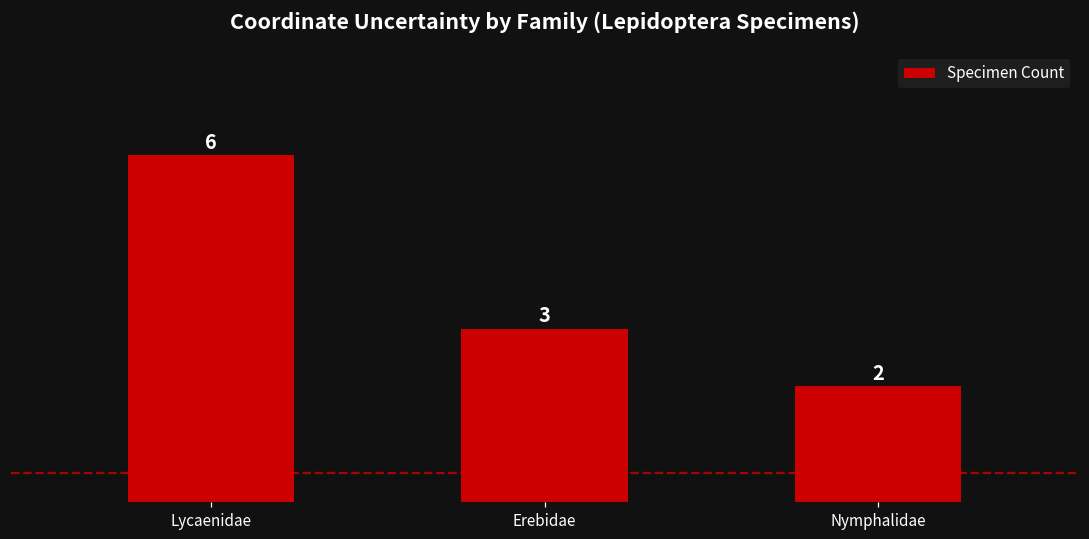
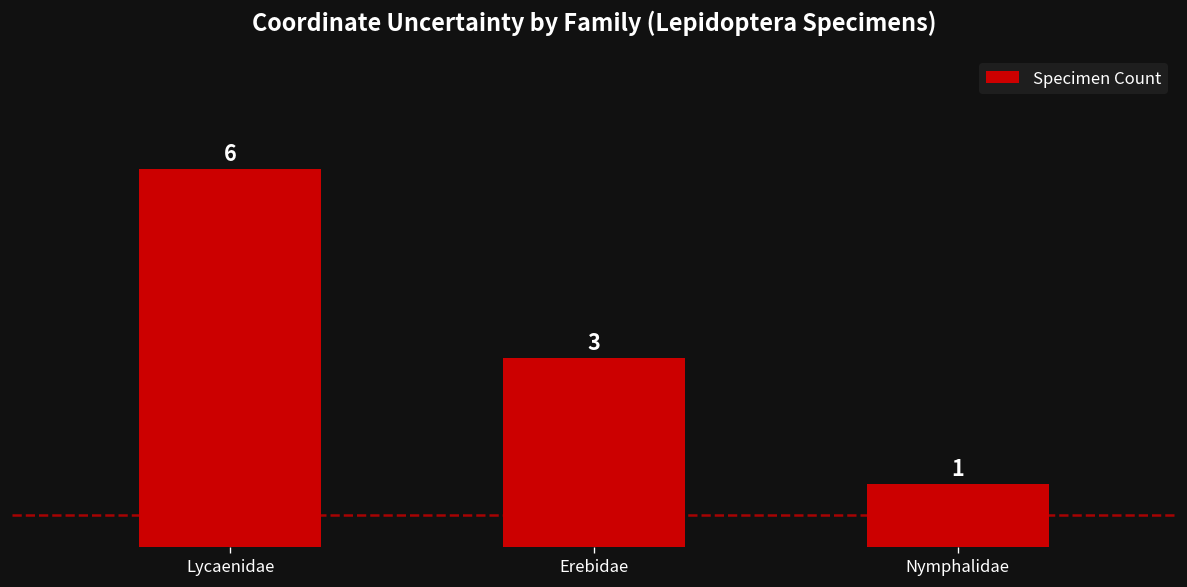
Nymphalidae: 2 -> 1
